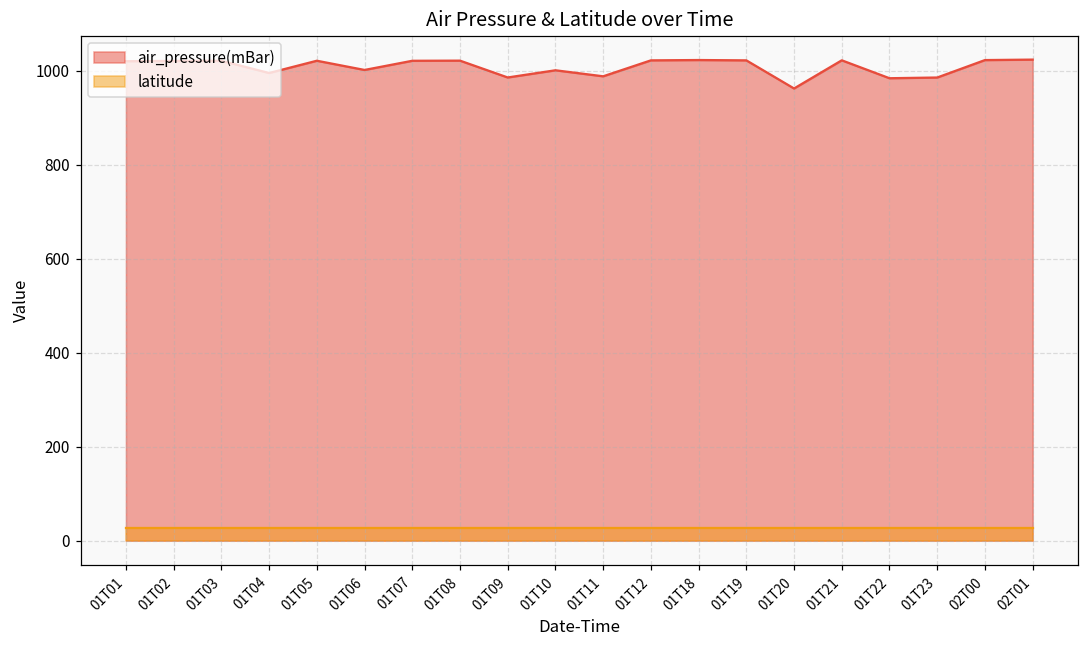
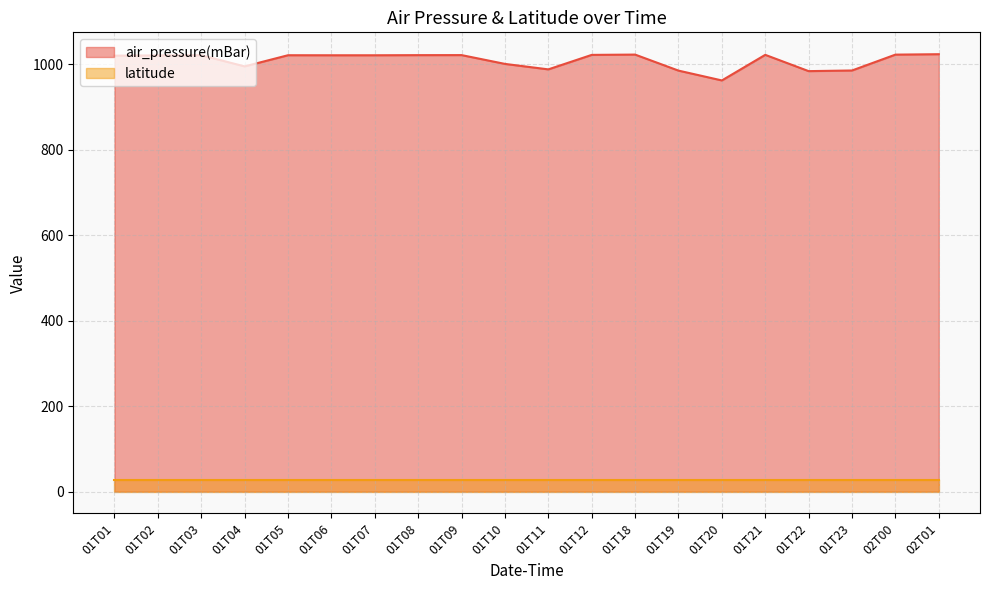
air_pressure(mBar), 01T06: 1000 -> 1020
air_pressure(mBar), 01T09: 990 -> 1020
air_pressure(mBar), 01T19: 1020 -> 990
